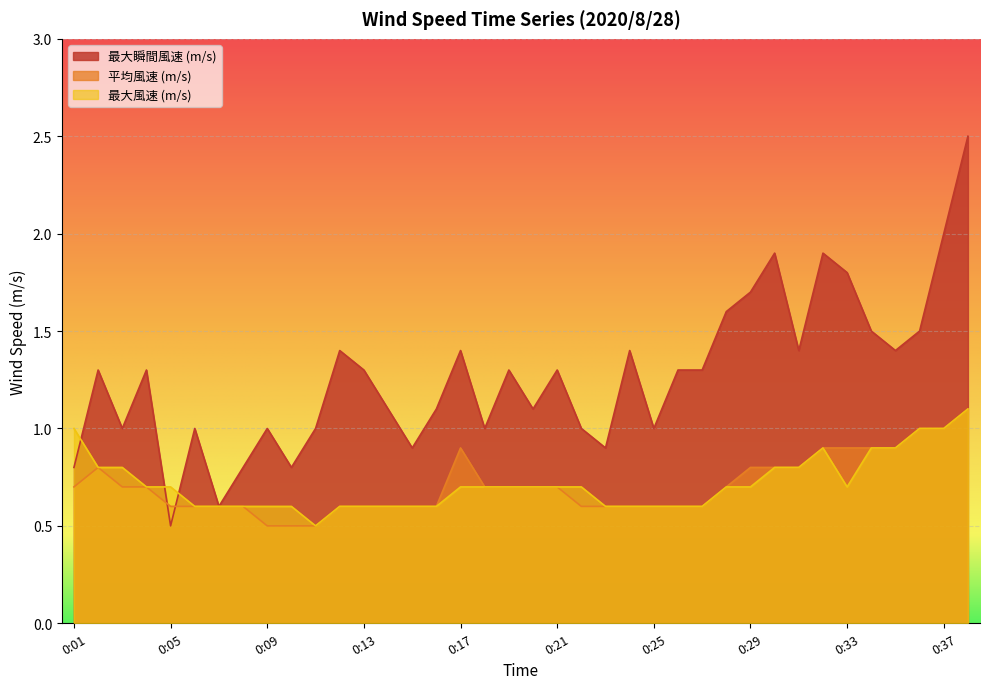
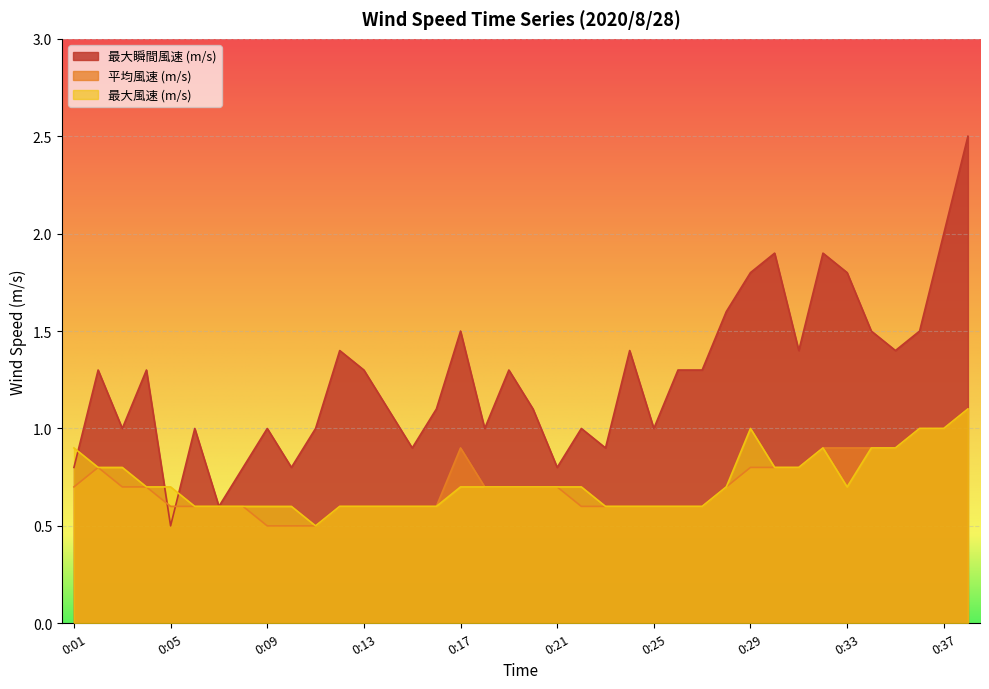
最大風速 (m/s), 0:01: 1.0 -> 0.9
最大瞬間風速 (m/s), 0:17: 1.4 -> 1.5
最大瞬間風速 (m/s), 0:21: 1.3 -> 0.8
最大瞬間風速 (m/s), 0:29: 1.7 -> 1.8
最大風速 (m/s), 0:29: 0.7 -> 1.0
